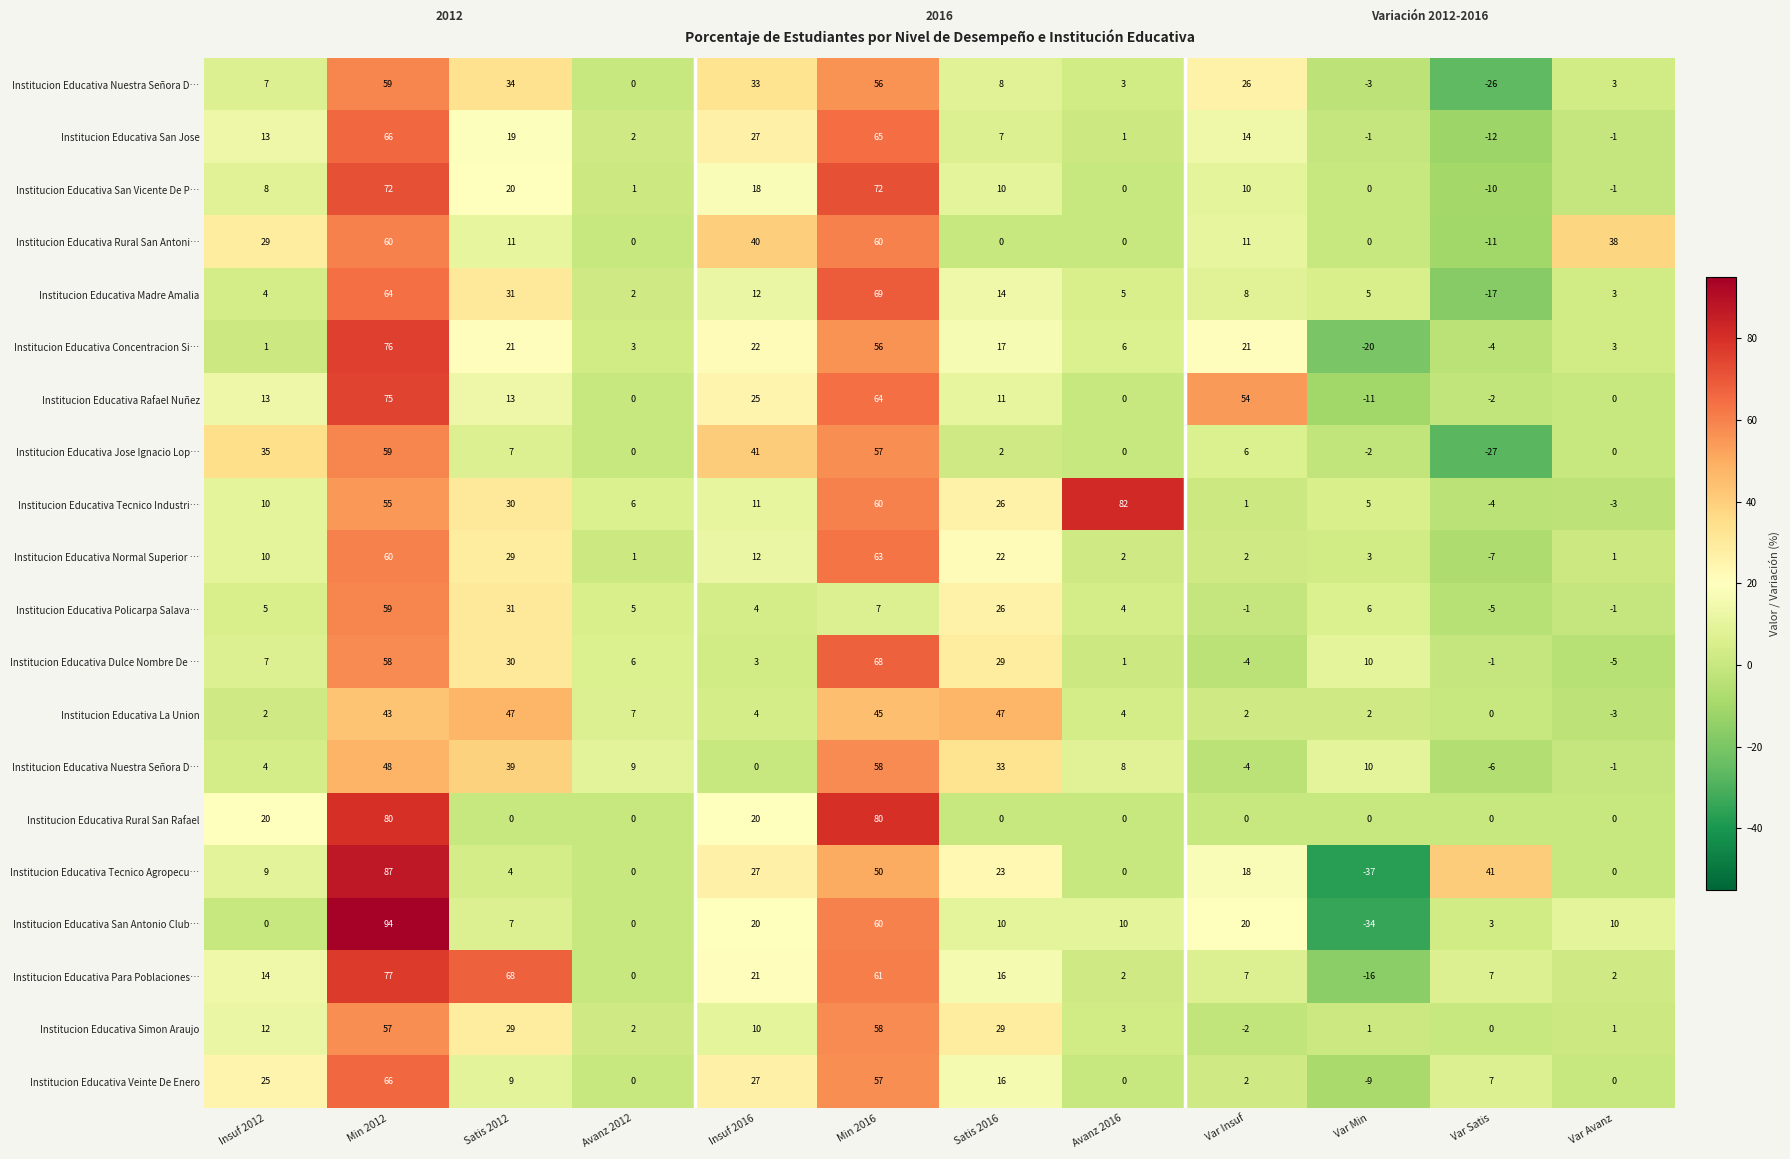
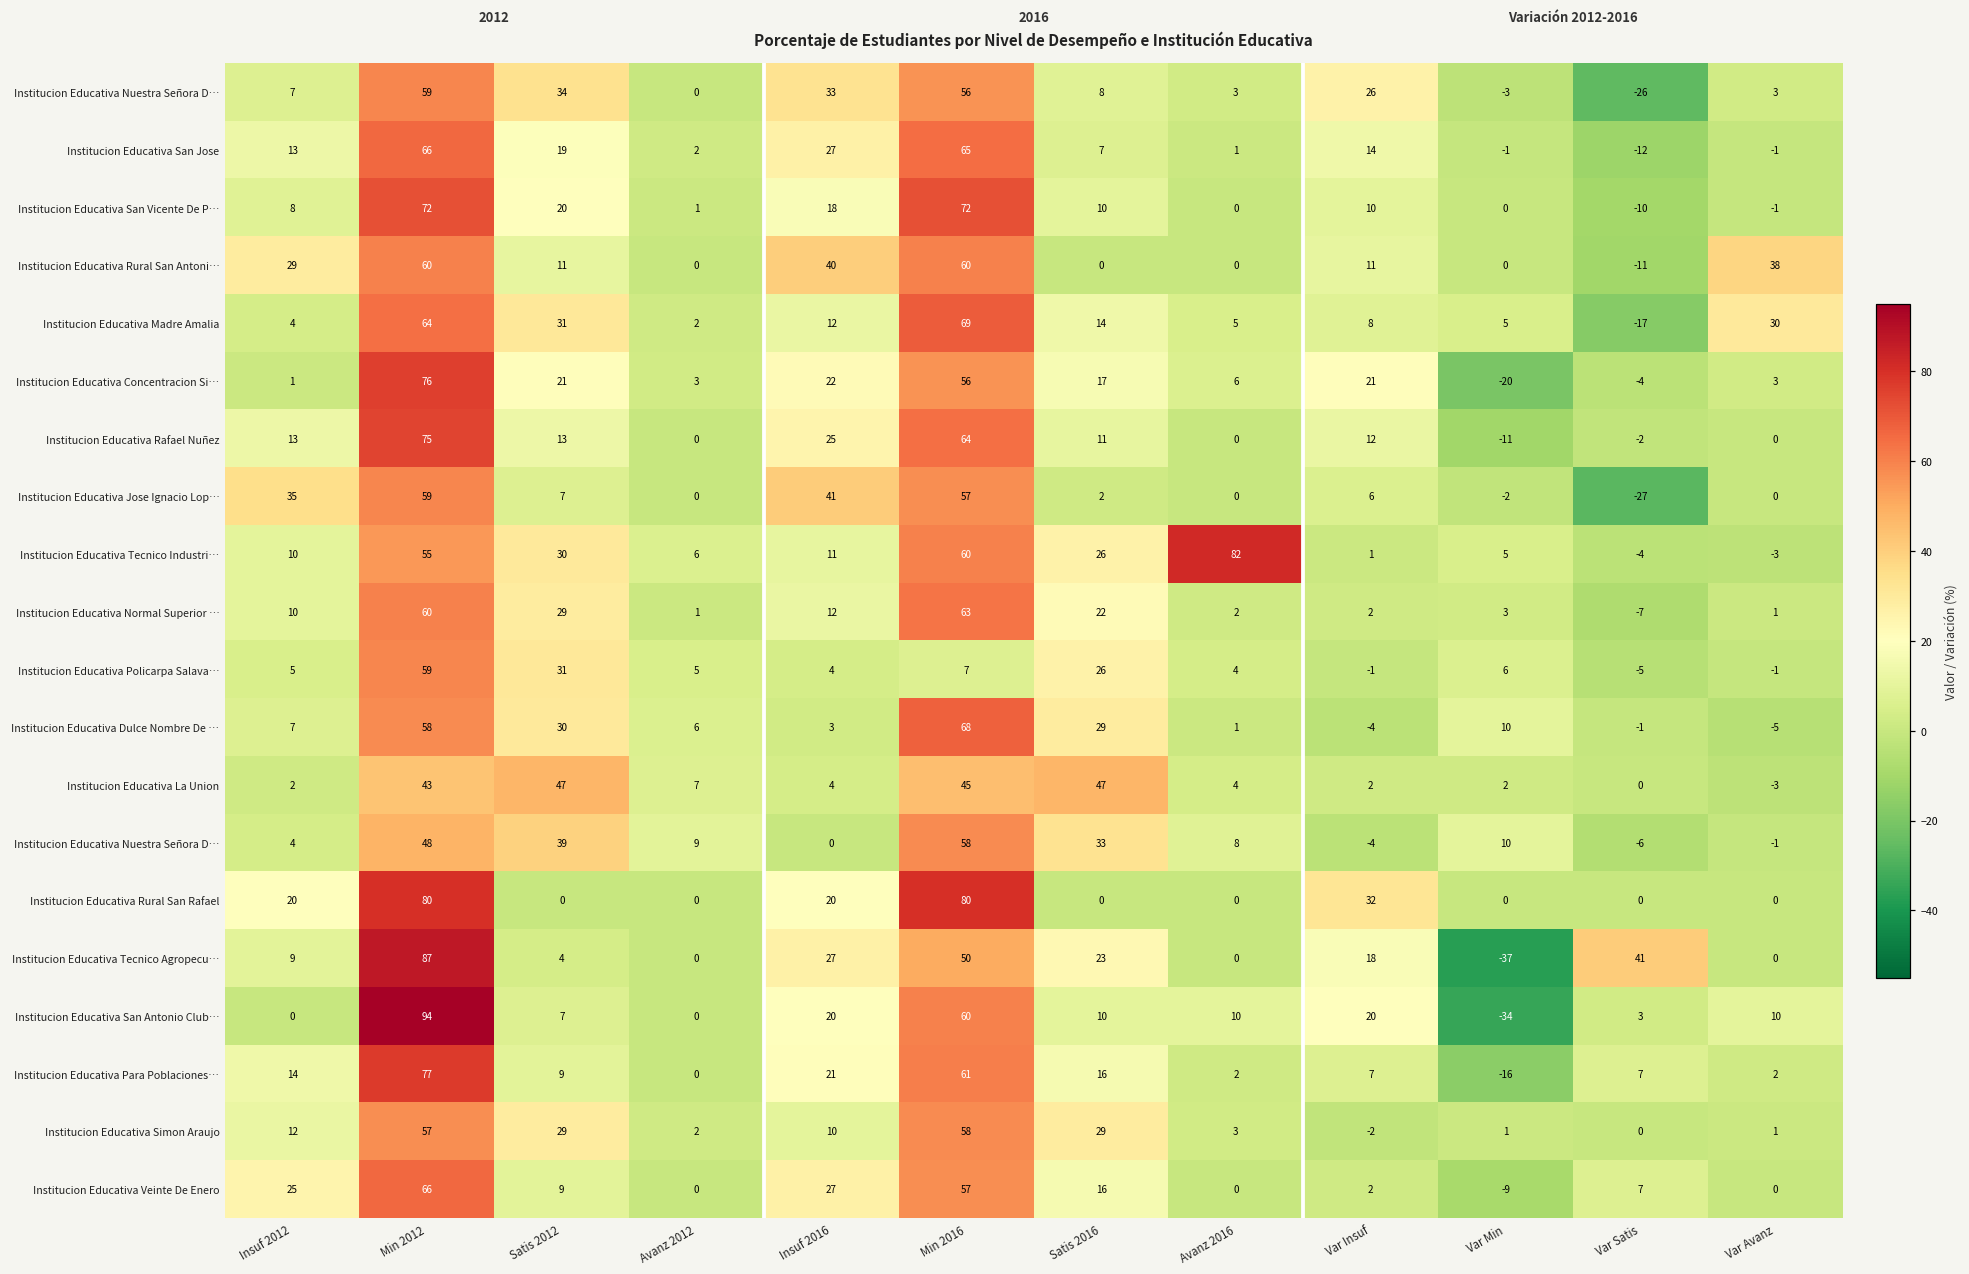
Institucion Educativa Madre Amalia, Var Avanz: 3 -> 30
Institucion Educativa Rafael Nuñez, Var Insuf: 54 -> 12
Institucion Educativa Rural San Rafael, Var Insuf: 0 -> 32
Institucion Educativa Para Poblaciones…, Satis 2012: 68 -> 9
